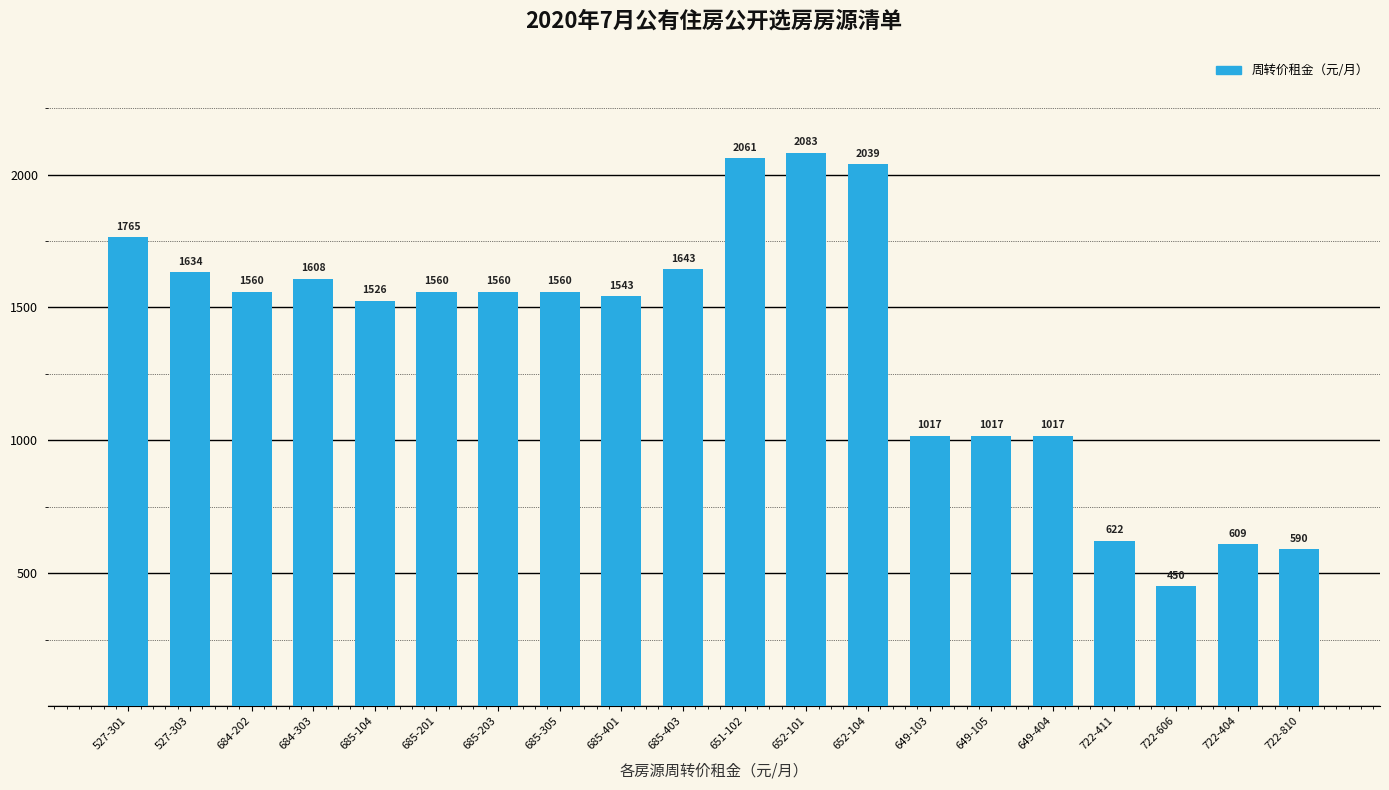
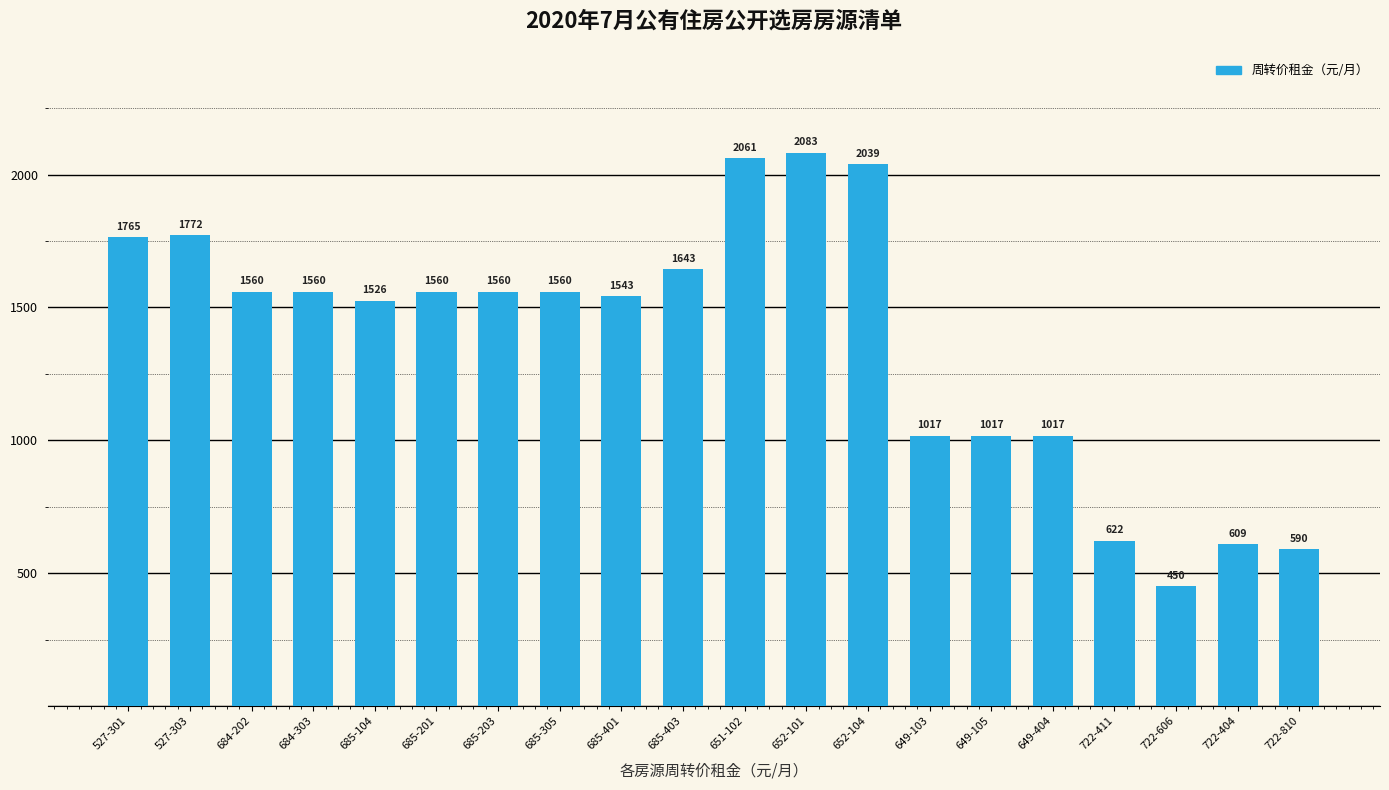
527-303: 1634 -> 1772
684-303: 1608 -> 1560
